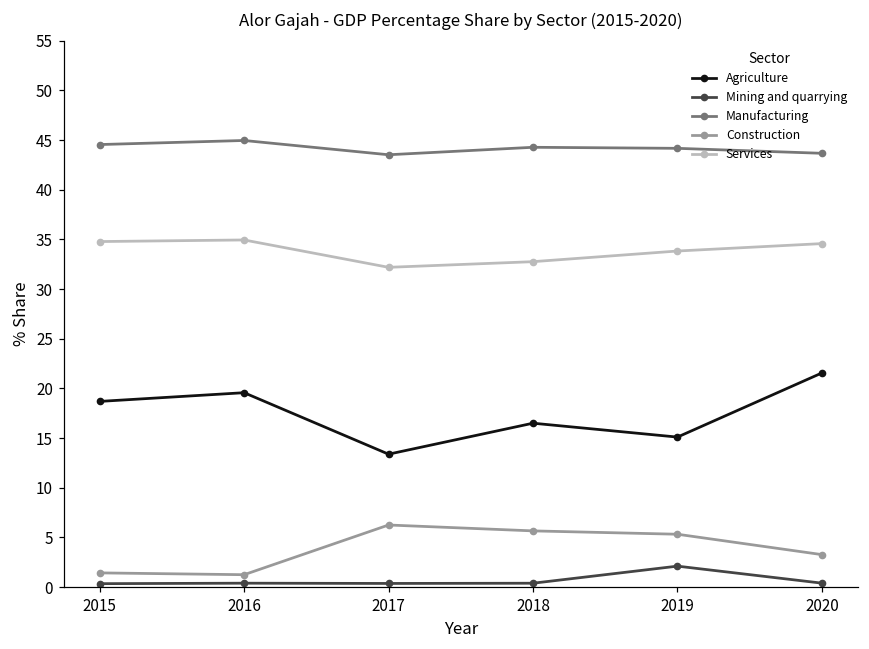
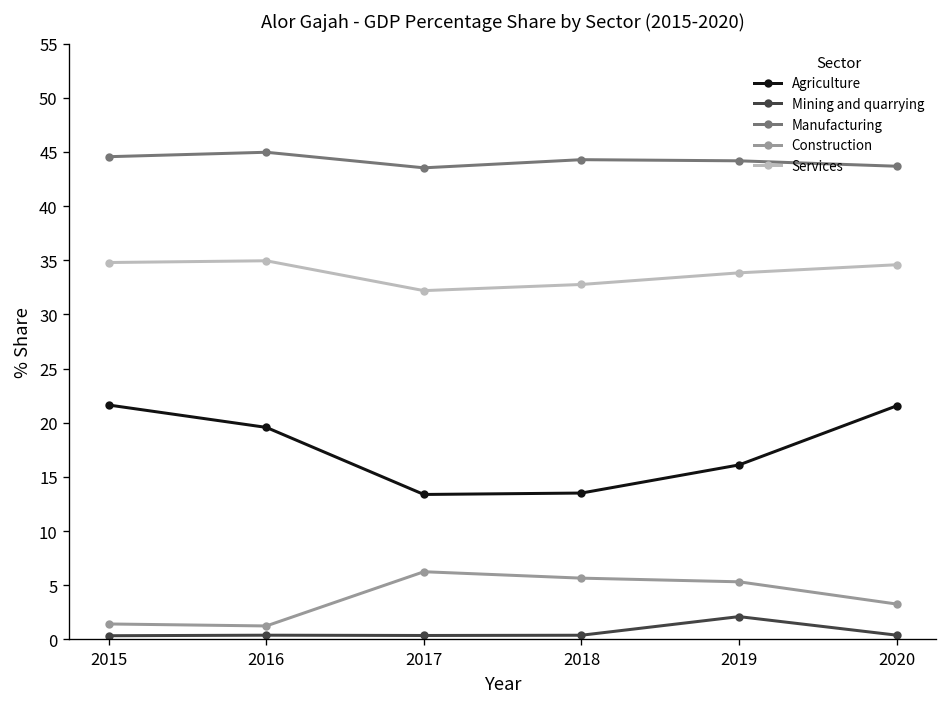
Agriculture, 2015: 19 -> 22
Agriculture, 2018: 17 -> 14
Agriculture, 2019: 15 -> 16
